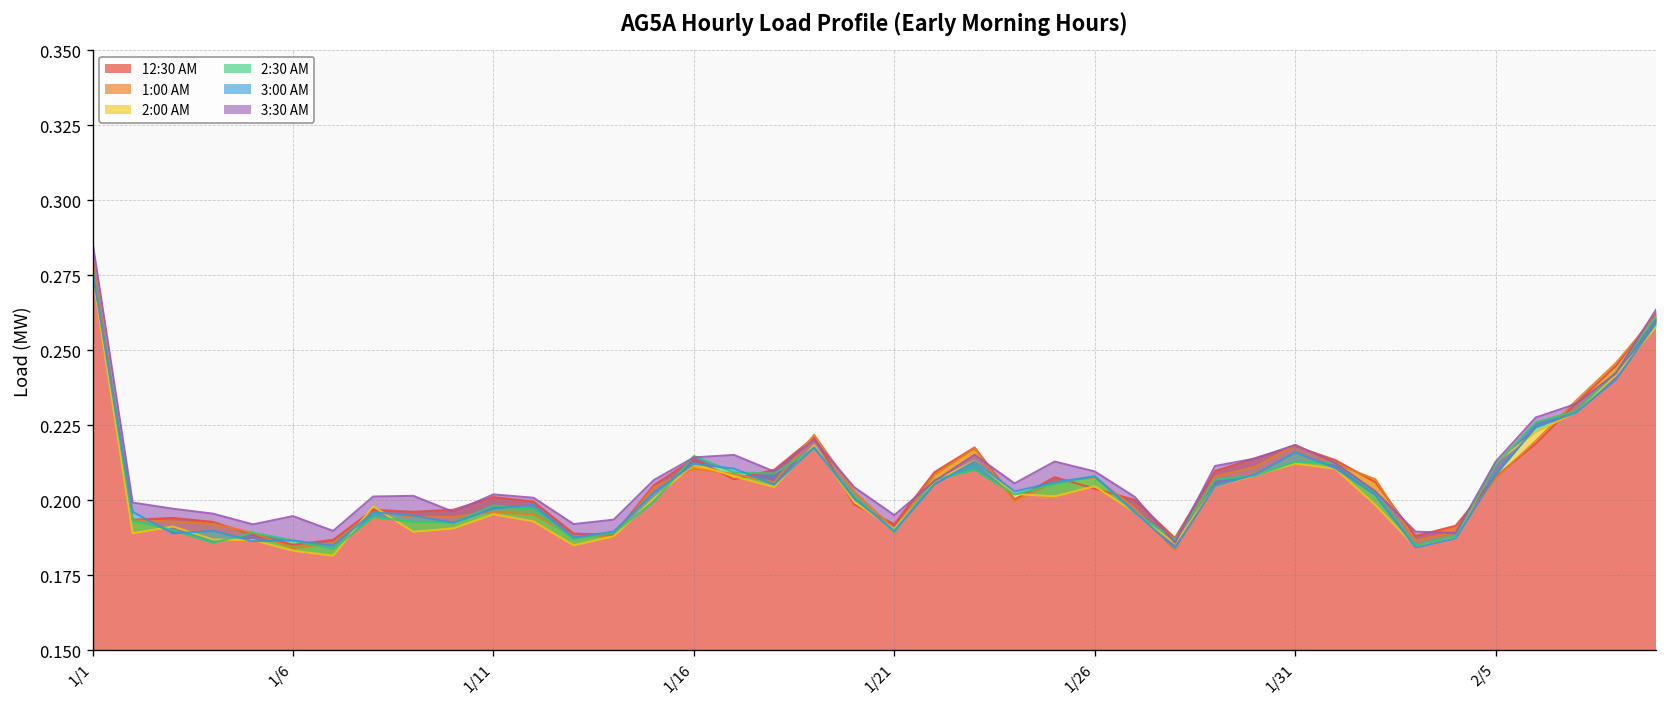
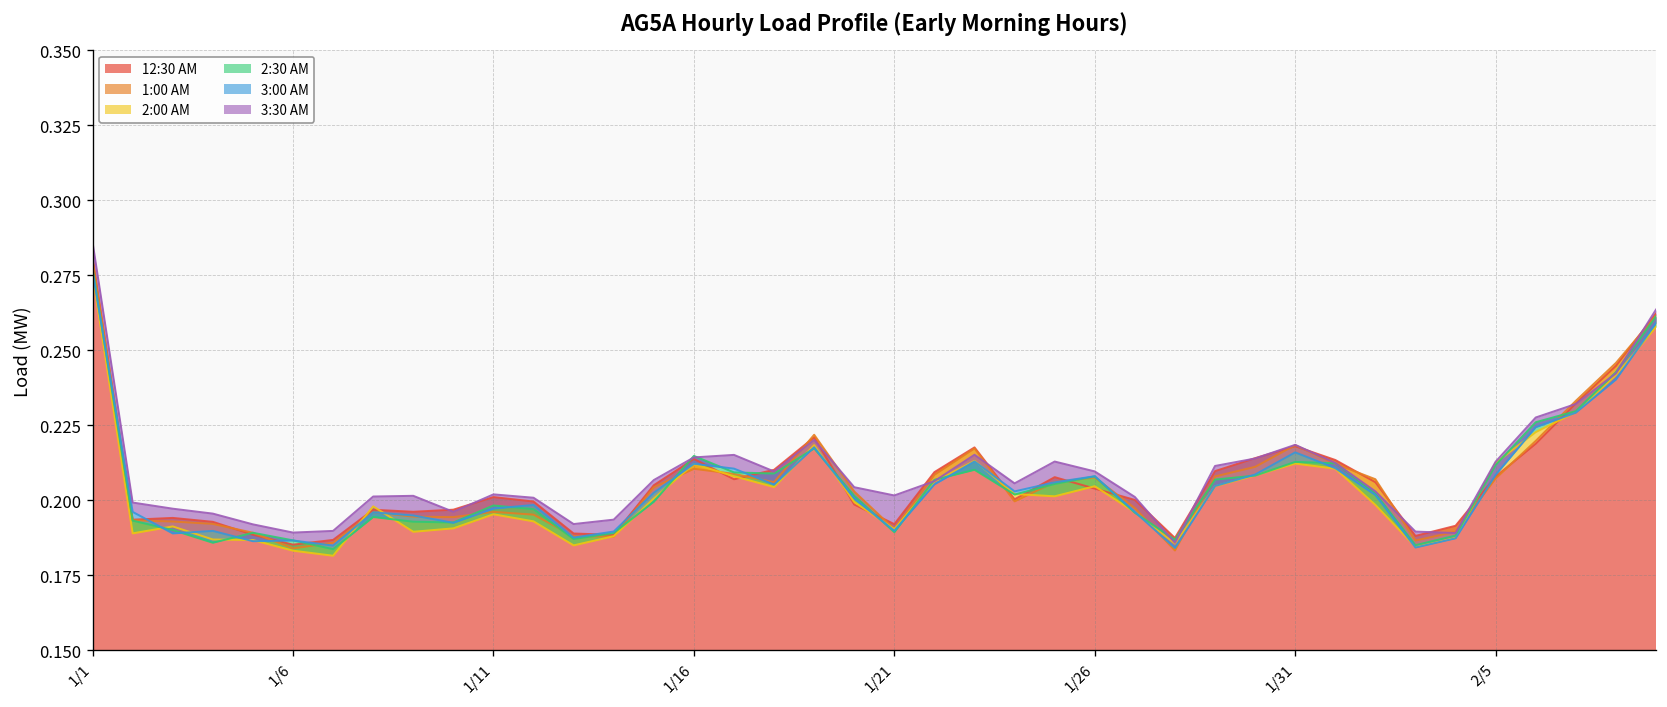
3:30 AM, 1/6: 0.195 -> 0.189
3:30 AM, 1/21: 0.195 -> 0.202
